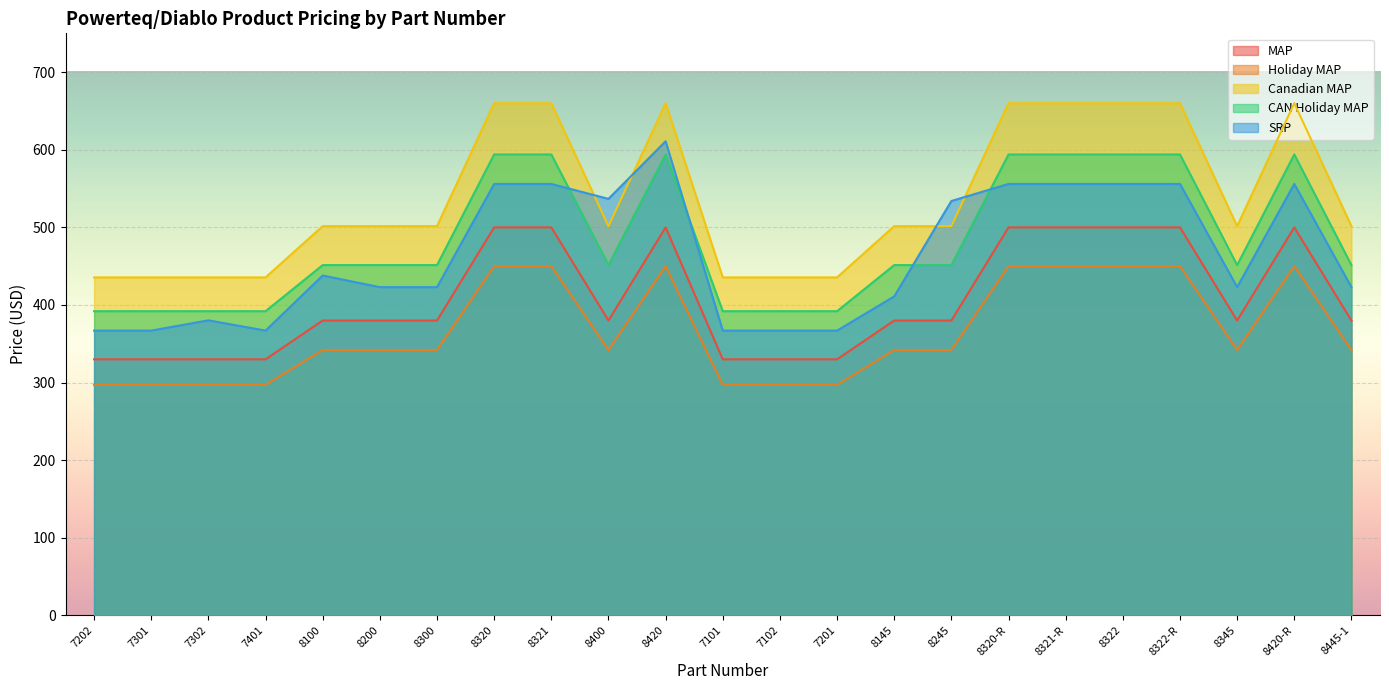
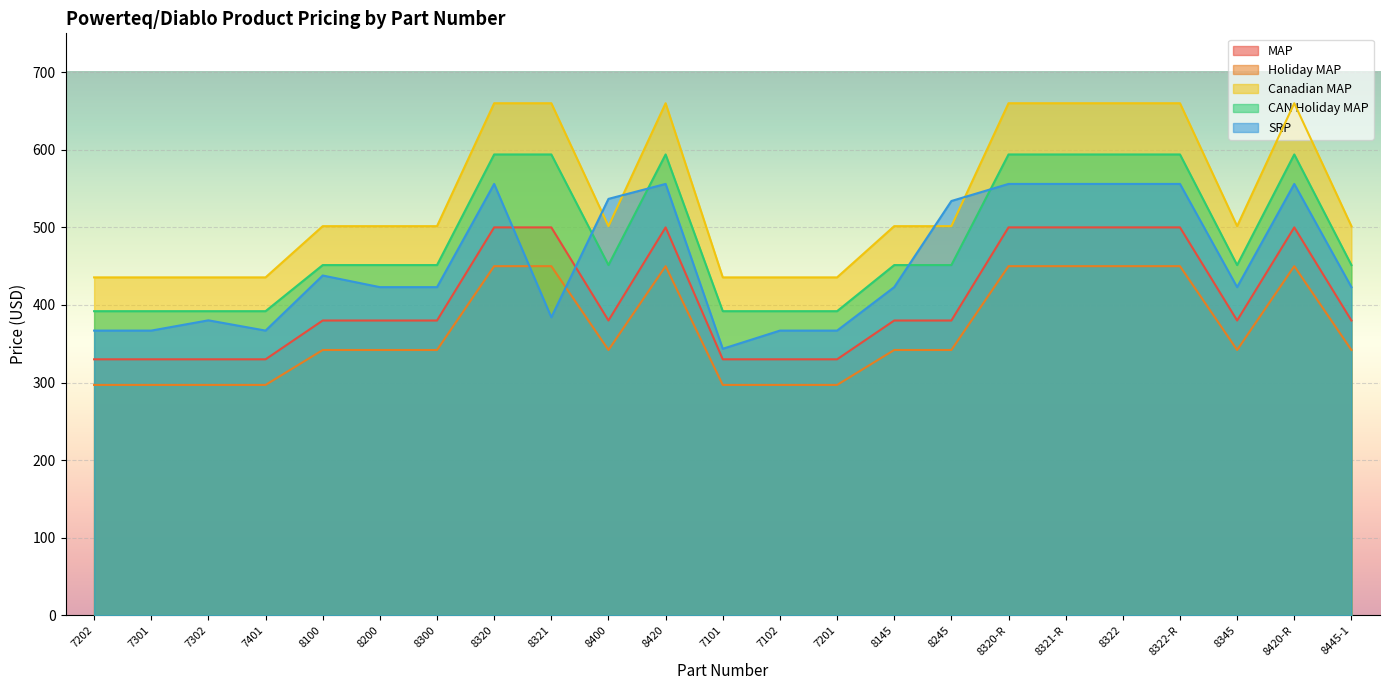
SRP, 8321: 560 -> 380
SRP, 8420: 610 -> 560
SRP, 7101: 370 -> 340
SRP, 8145: 410 -> 420
